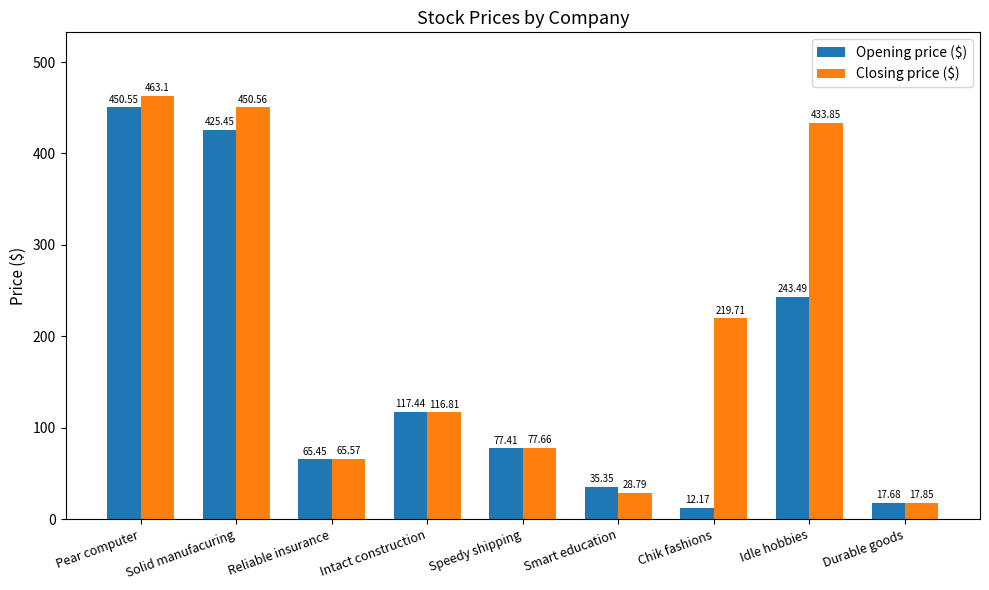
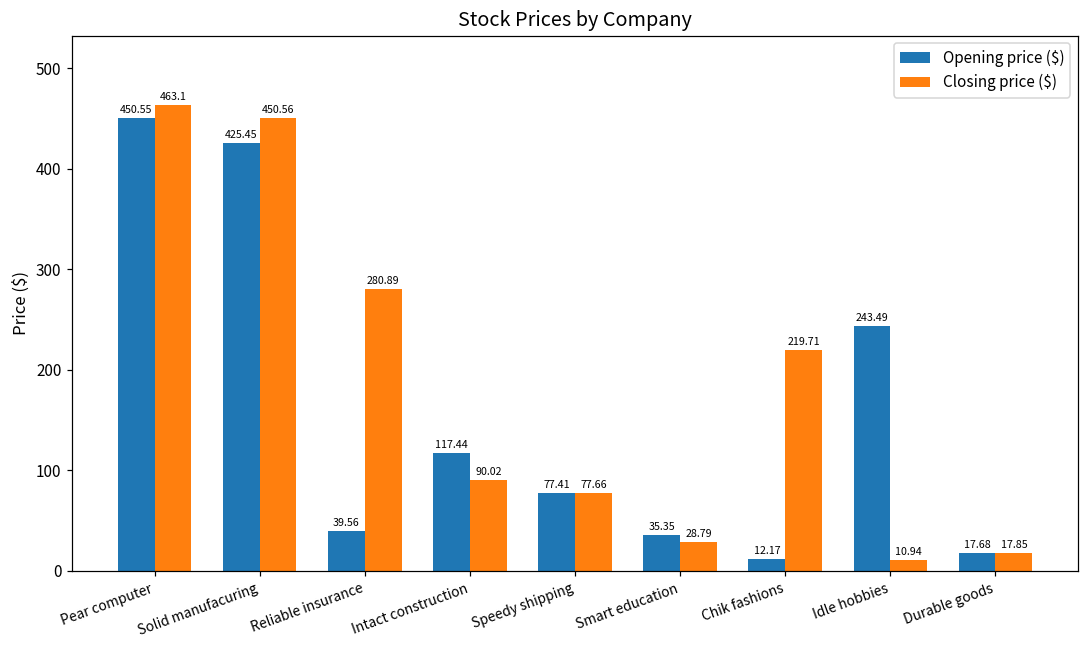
Opening price ($), Reliable insurance: 65.45 -> 39.56
Closing price ($), Reliable insurance: 65.57 -> 280.89
Closing price ($), Intact construction: 116.81 -> 90.02
Closing price ($), Idle hobbies: 433.85 -> 10.94
